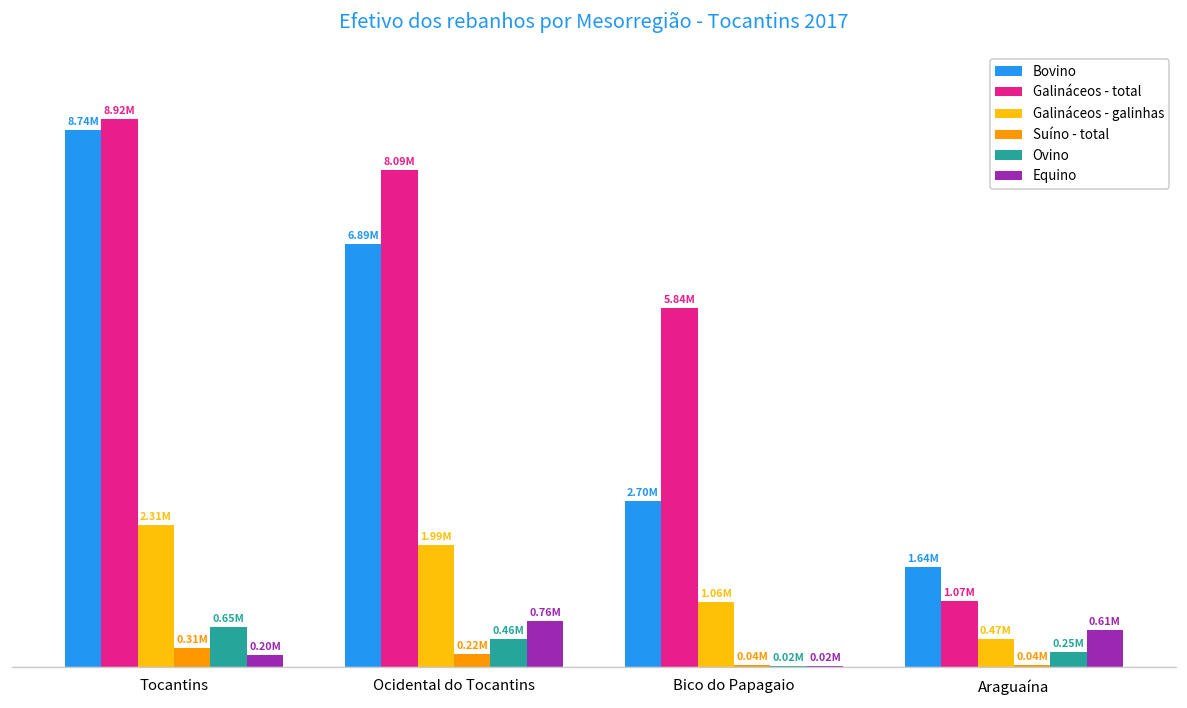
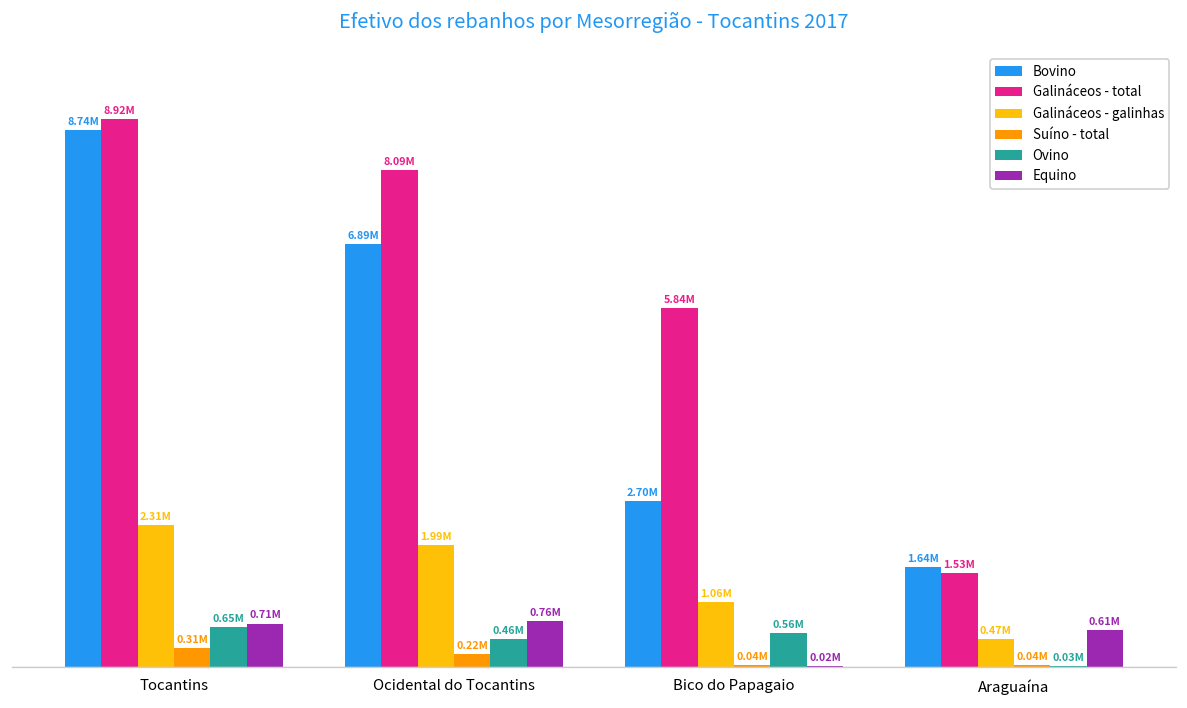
Equino, Tocantins: 0.20M -> 0.71M
Ovino, Bico do Papagaio: 0.02M -> 0.56M
Galináceos - total, Araguaína: 1.07M -> 1.53M
Ovino, Araguaína: 0.25M -> 0.03M
